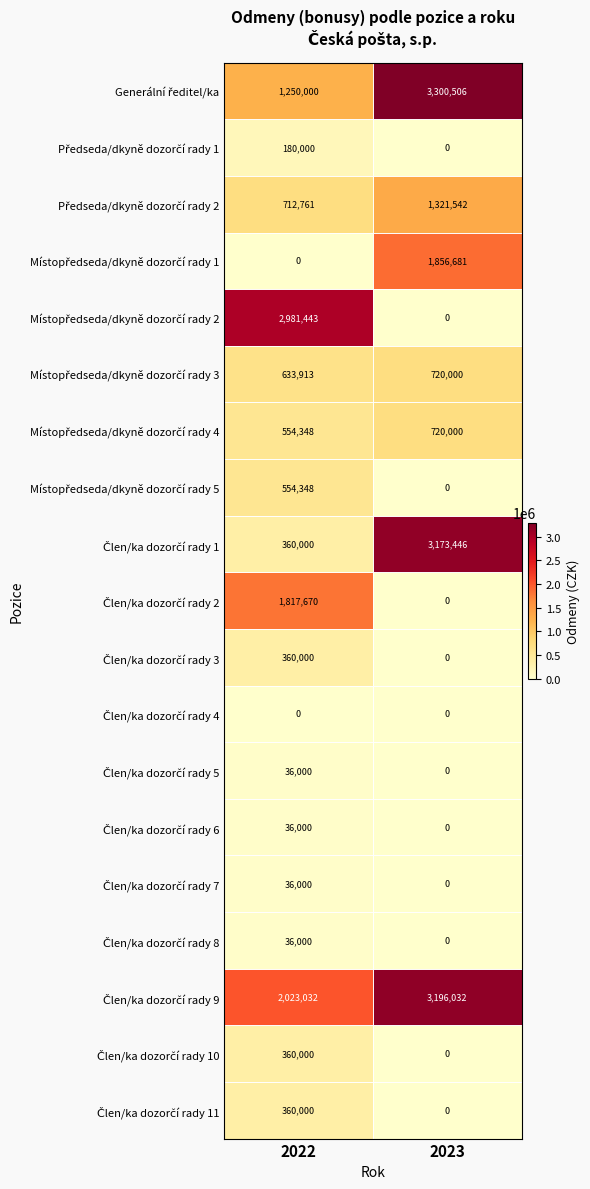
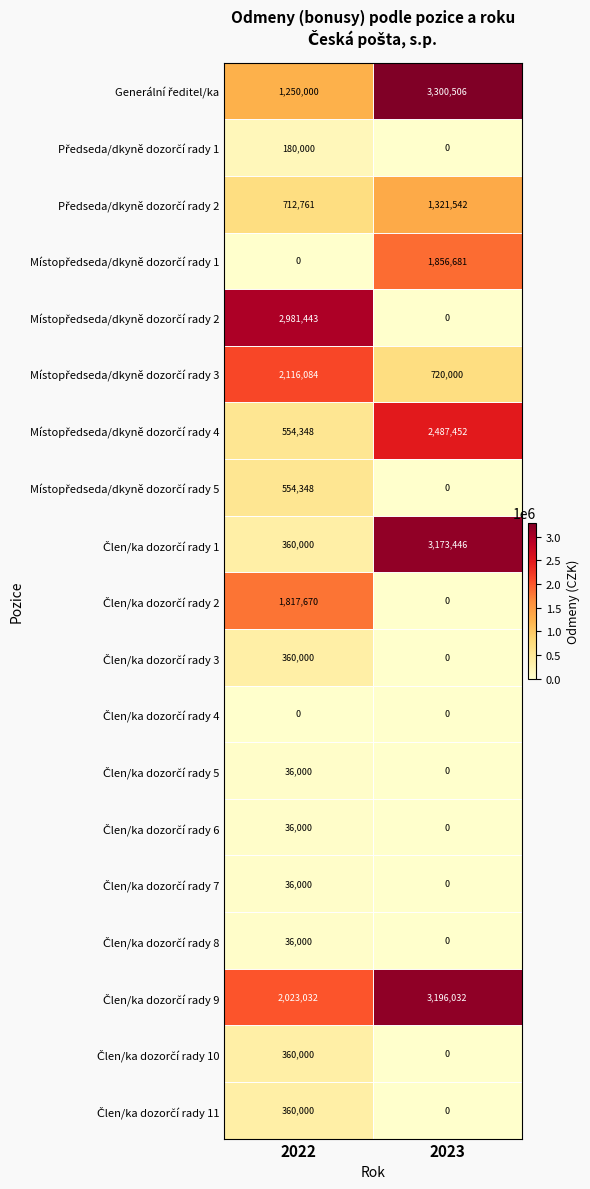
Místopředseda/dkyně dozorčí rady 3, 2022: 633,913 -> 2,116,084
Místopředseda/dkyně dozorčí rady 4, 2023: 720,000 -> 2,487,452
